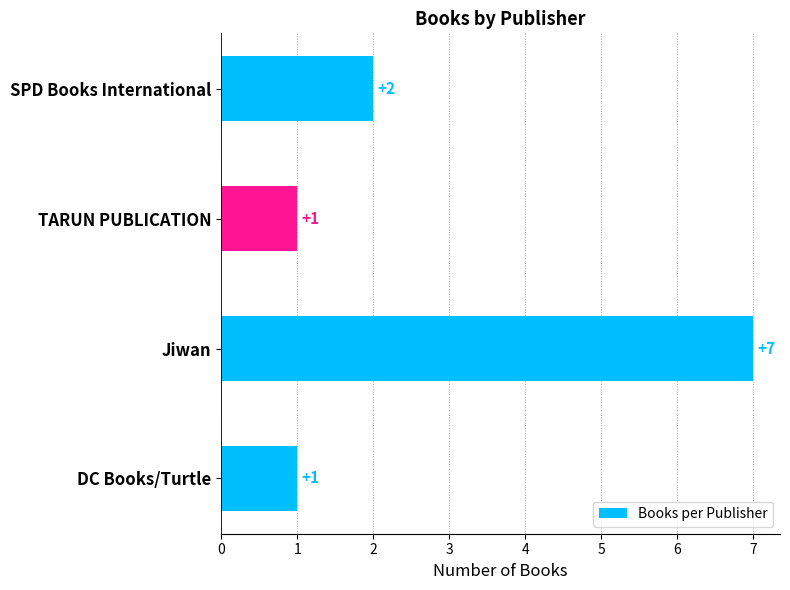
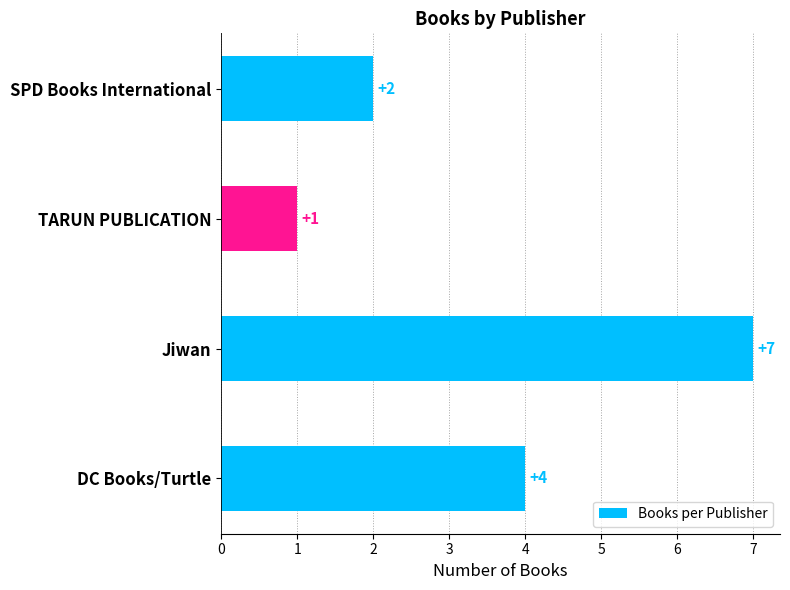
DC Books/Turtle: +1 -> +4
